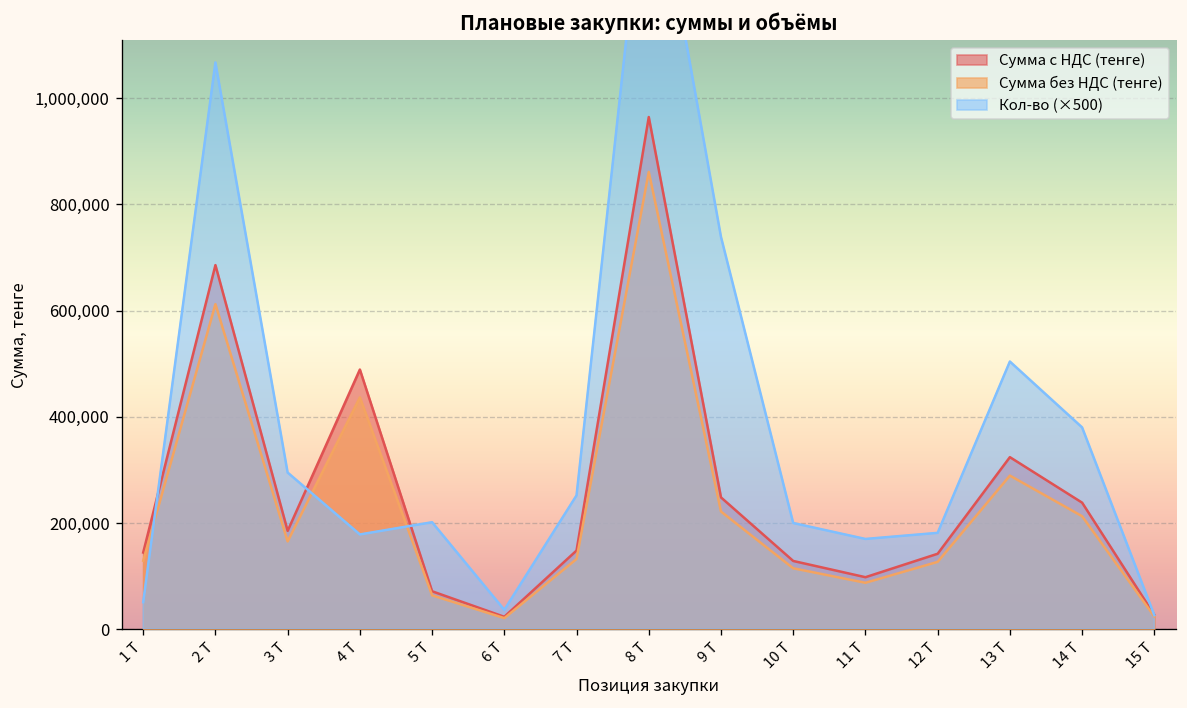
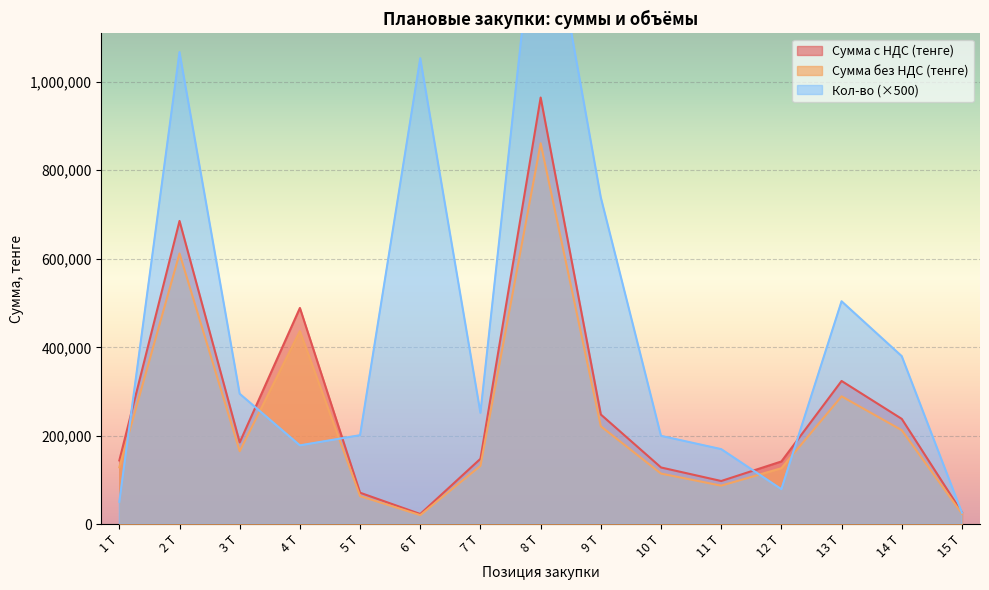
Кол-во (×500), 6 Т: 40,000 -> 1,050,000
Кол-во (×500), 12 Т: 180,000 -> 80,000
